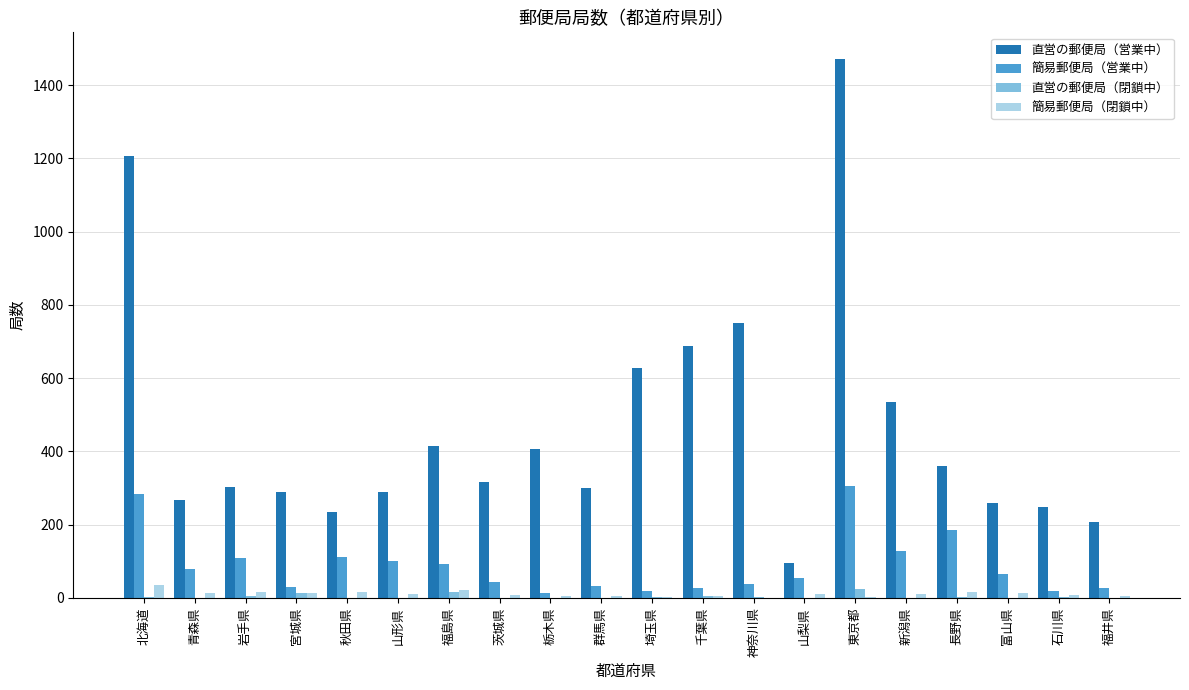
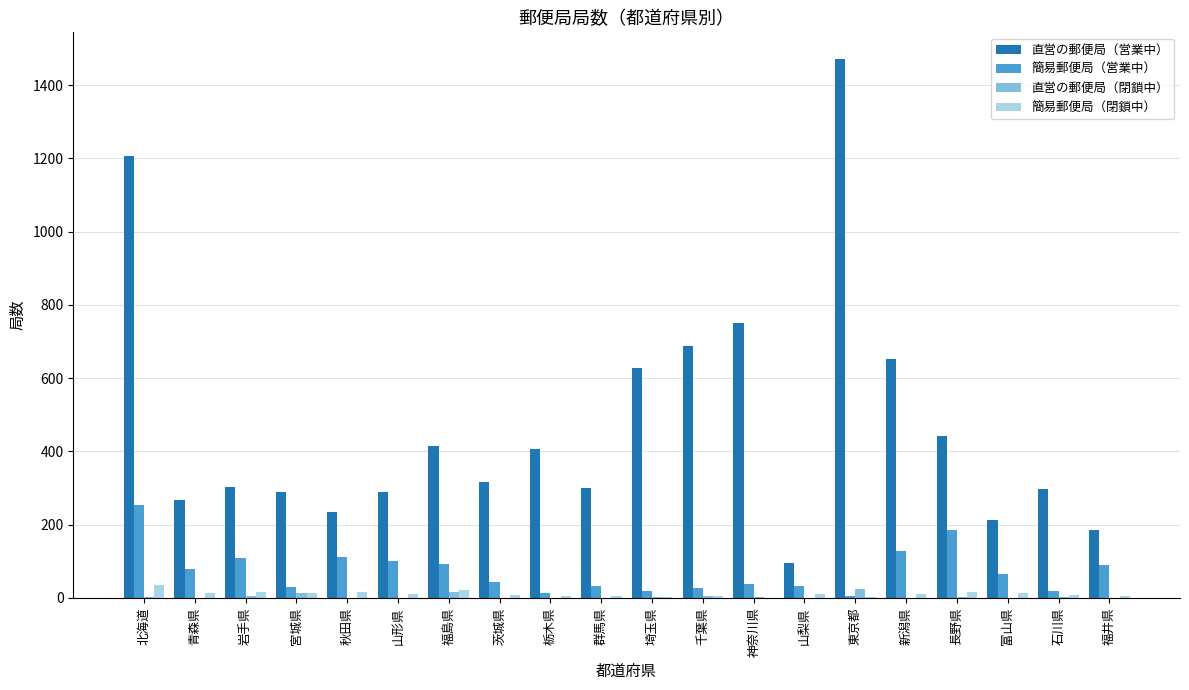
簡易郵便局（営業中）, 北海道: 280 -> 250
簡易郵便局（営業中）, 山梨県: 60 -> 30
簡易郵便局（営業中）, 東京都: 300 -> 10
直営の郵便局（営業中）, 新潟県: 530 -> 650
直営の郵便局（営業中）, 長野県: 360 -> 440
直営の郵便局（営業中）, 富山県: 260 -> 210
直営の郵便局（営業中）, 石川県: 250 -> 300
直営の郵便局（営業中）, 福井県: 210 -> 180
簡易郵便局（営業中）, 福井県: 30 -> 90
